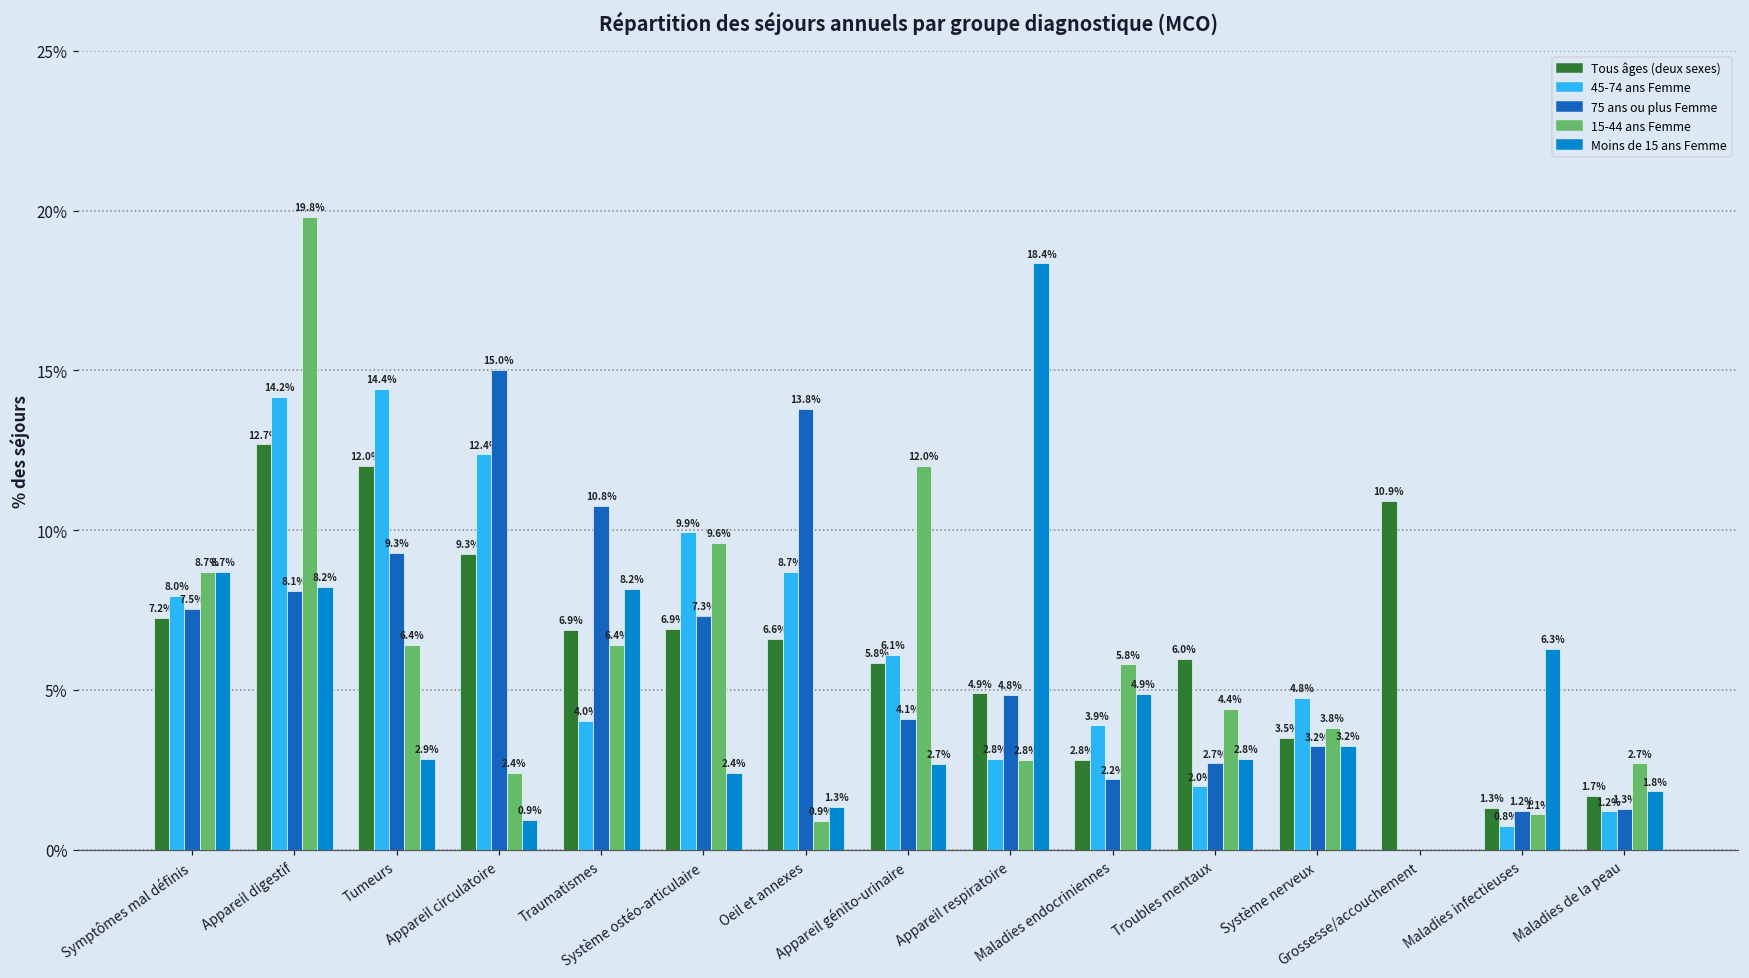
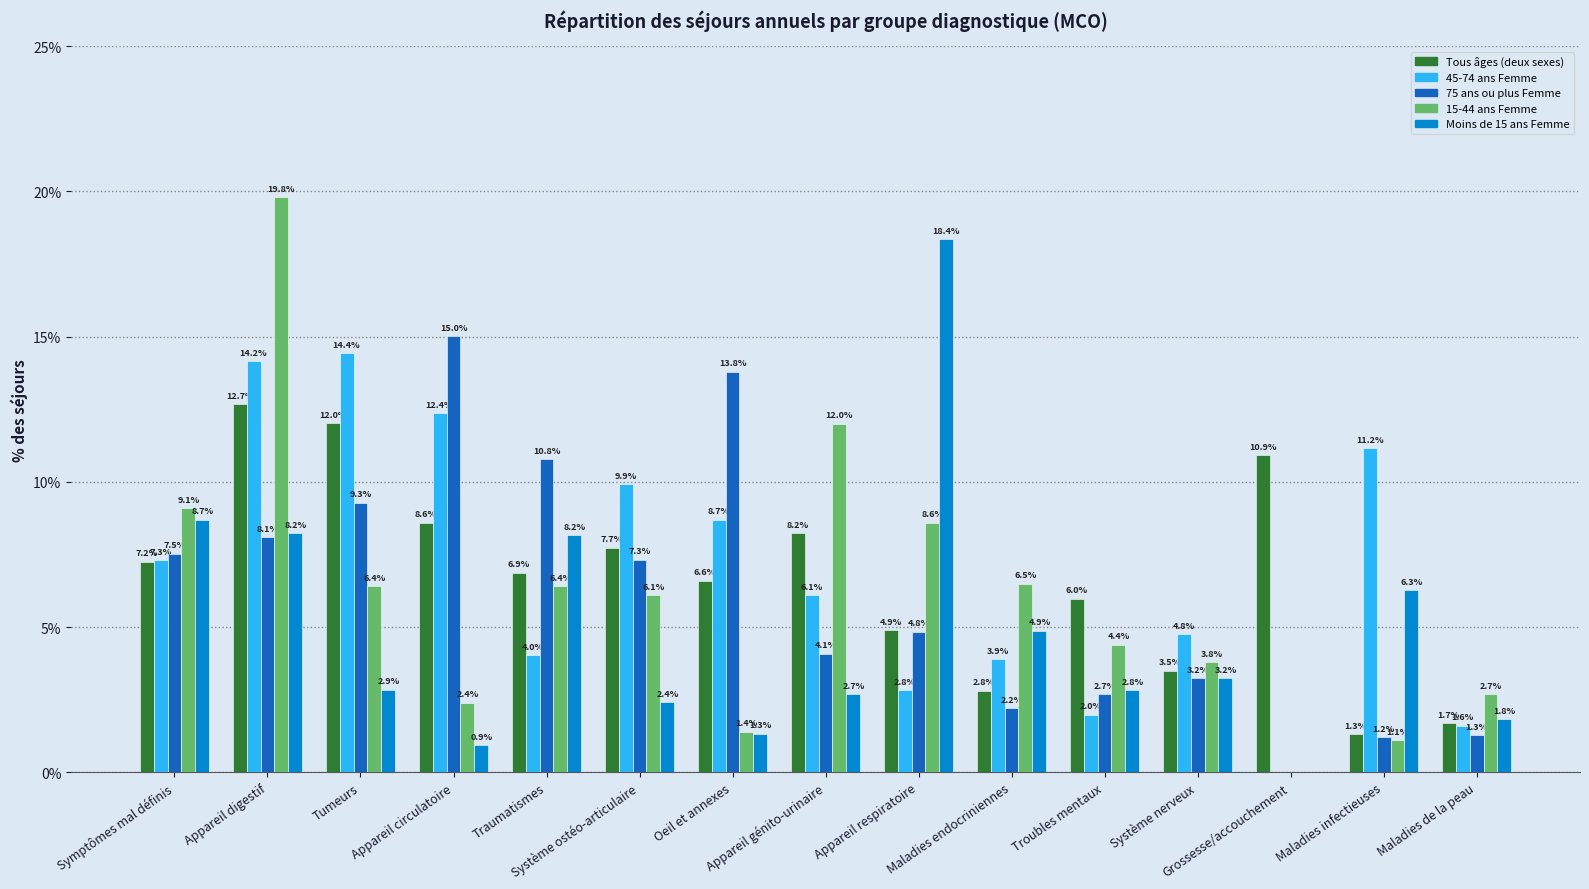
45-74 ans Femme, Symptômes mal définis: 8.0% -> 7.3%
15-44 ans Femme, Symptômes mal définis: 8.7% -> 9.1%
Tous âges (deux sexes), Appareil circulatoire: 9.3% -> 8.6%
Tous âges (deux sexes), Système ostéo-articulaire: 6.9% -> 7.7%
15-44 ans Femme, Système ostéo-articulaire: 9.6% -> 6.1%
15-44 ans Femme, Oeil et annexes: 0.9% -> 1.4%
Tous âges (deux sexes), Appareil génito-urinaire: 5.8% -> 8.2%
15-44 ans Femme, Appareil respiratoire: 2.8% -> 8.6%
15-44 ans Femme, Maladies endocriniennes: 5.8% -> 6.5%
45-74 ans Femme, Maladies infectieuses: 0.8% -> 11.2%
45-74 ans Femme, Maladies de la peau: 1.2% -> 1.6%
